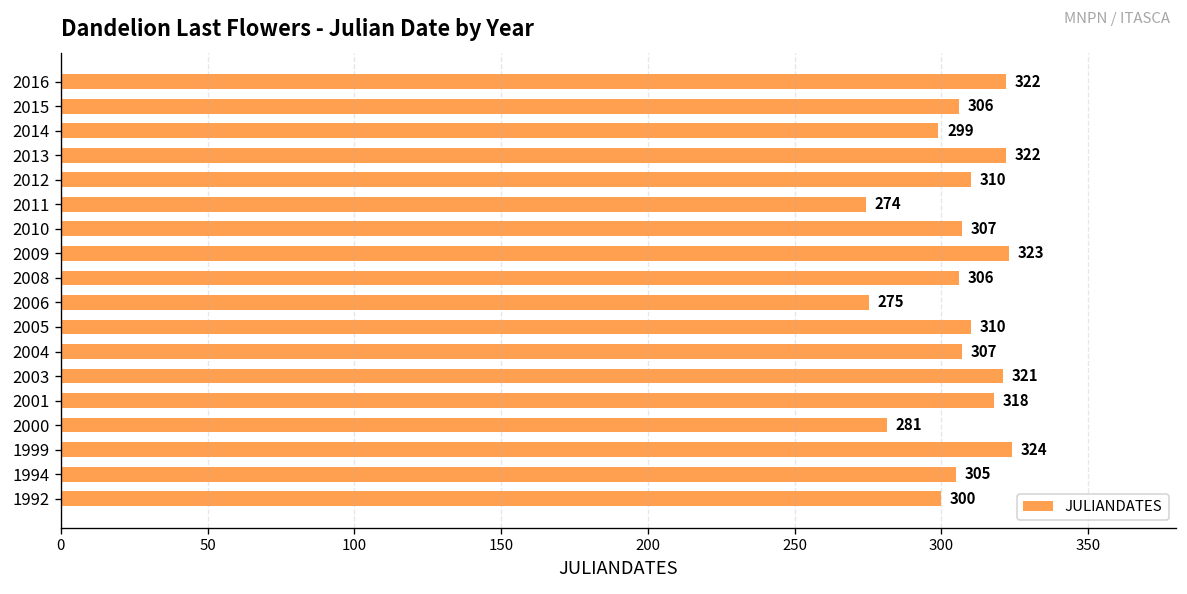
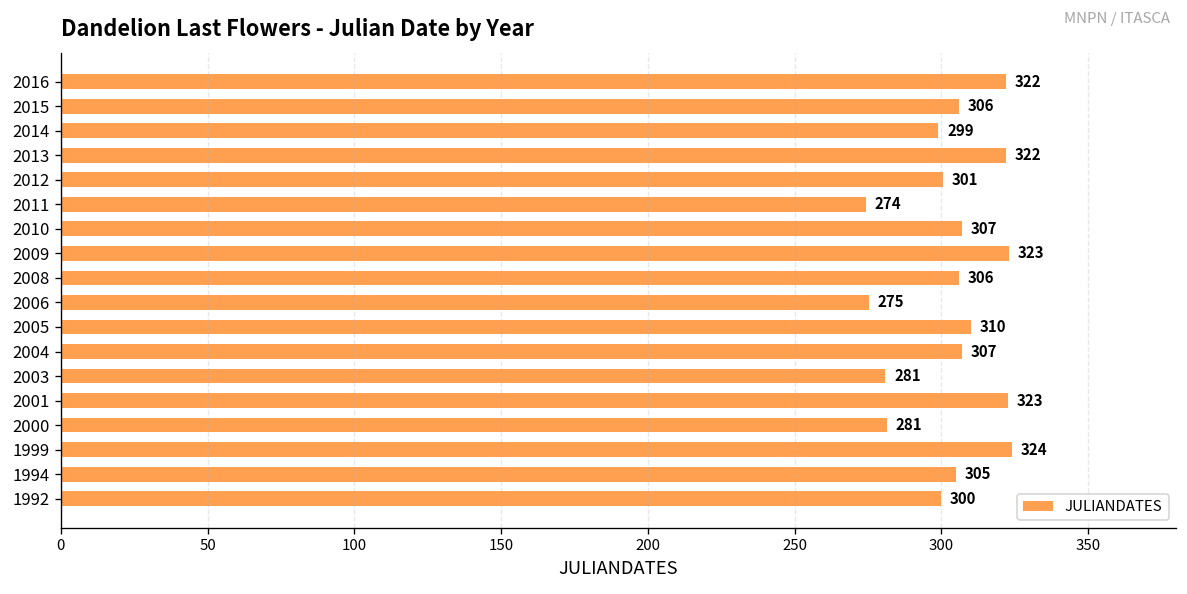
2012: 310 -> 301
2003: 321 -> 281
2001: 318 -> 323
